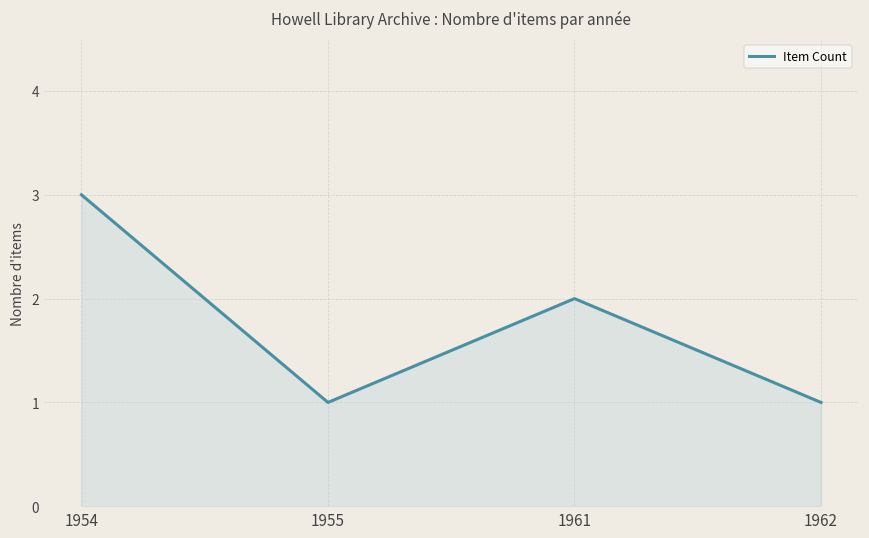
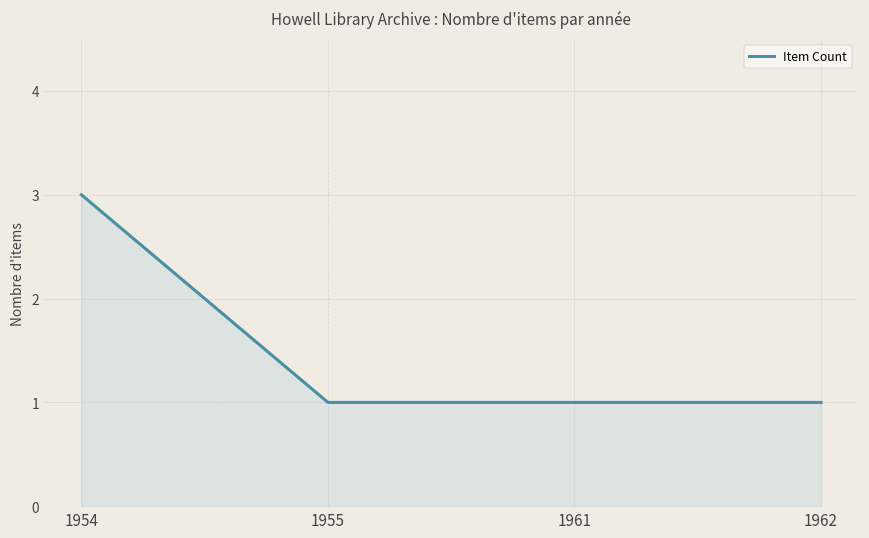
1961: 2 -> 1
